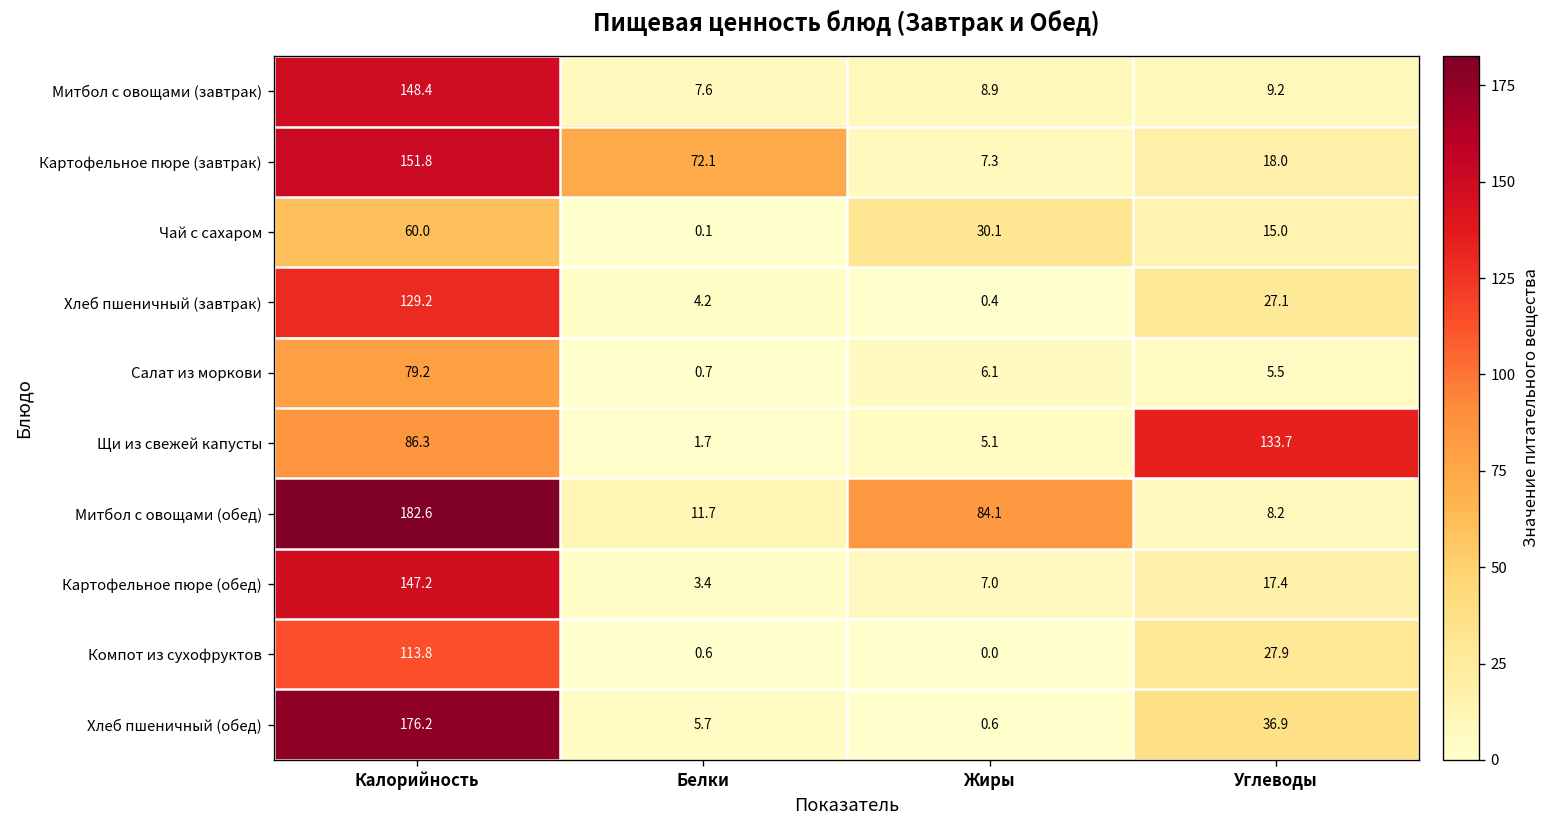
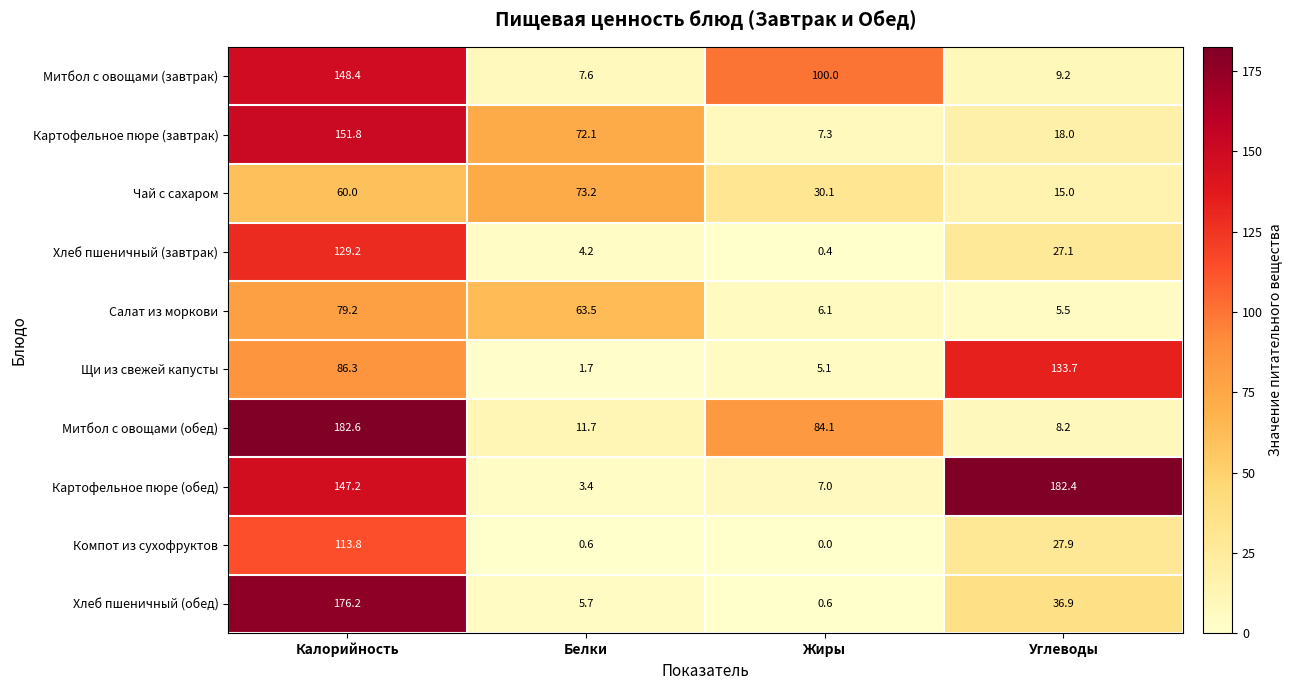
Митбол с овощами (завтрак), Жиры: 8.9 -> 100.0
Чай с сахаром, Белки: 0.1 -> 73.2
Салат из моркови, Белки: 0.7 -> 63.5
Картофельное пюре (обед), Углеводы: 17.4 -> 182.4
